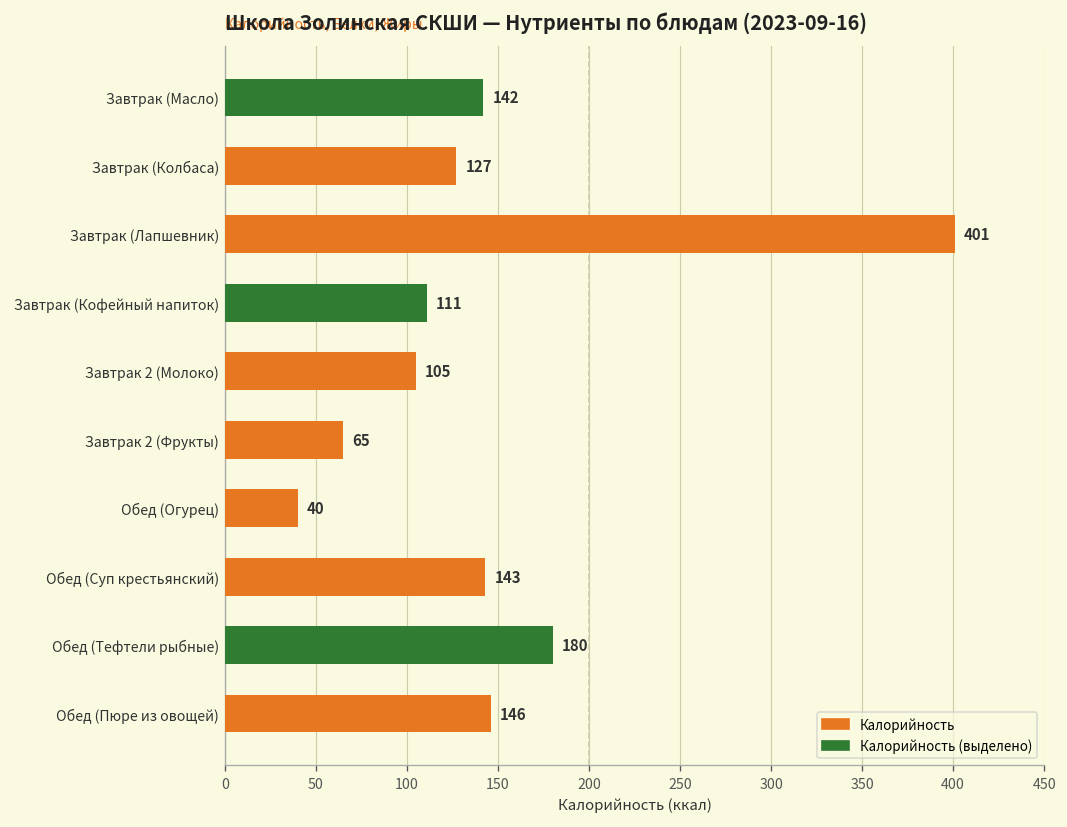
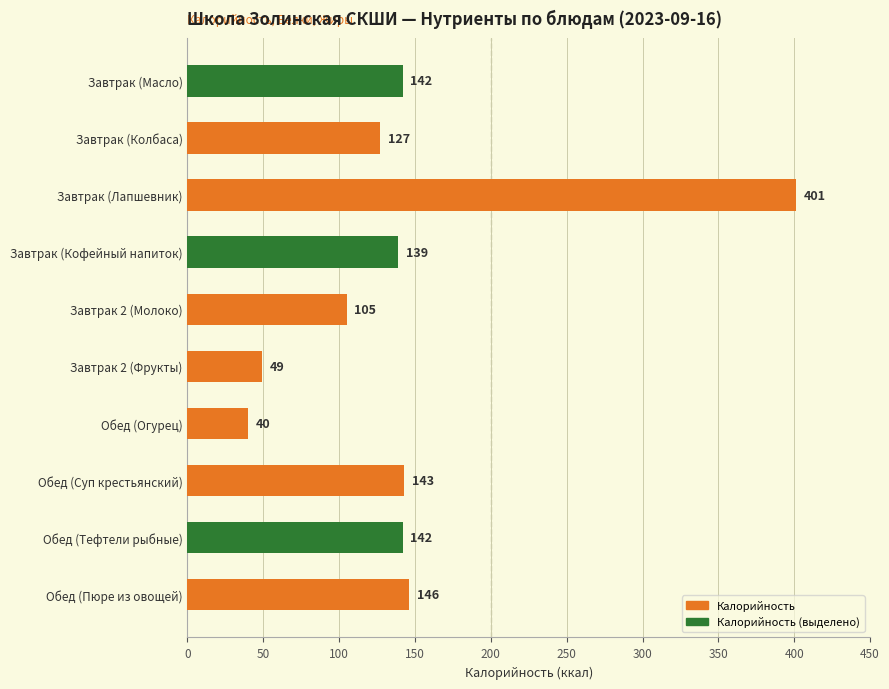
Завтрак (Кофейный напиток): 111 -> 139
Завтрак 2 (Фрукты): 65 -> 49
Обед (Тефтели рыбные): 180 -> 142
